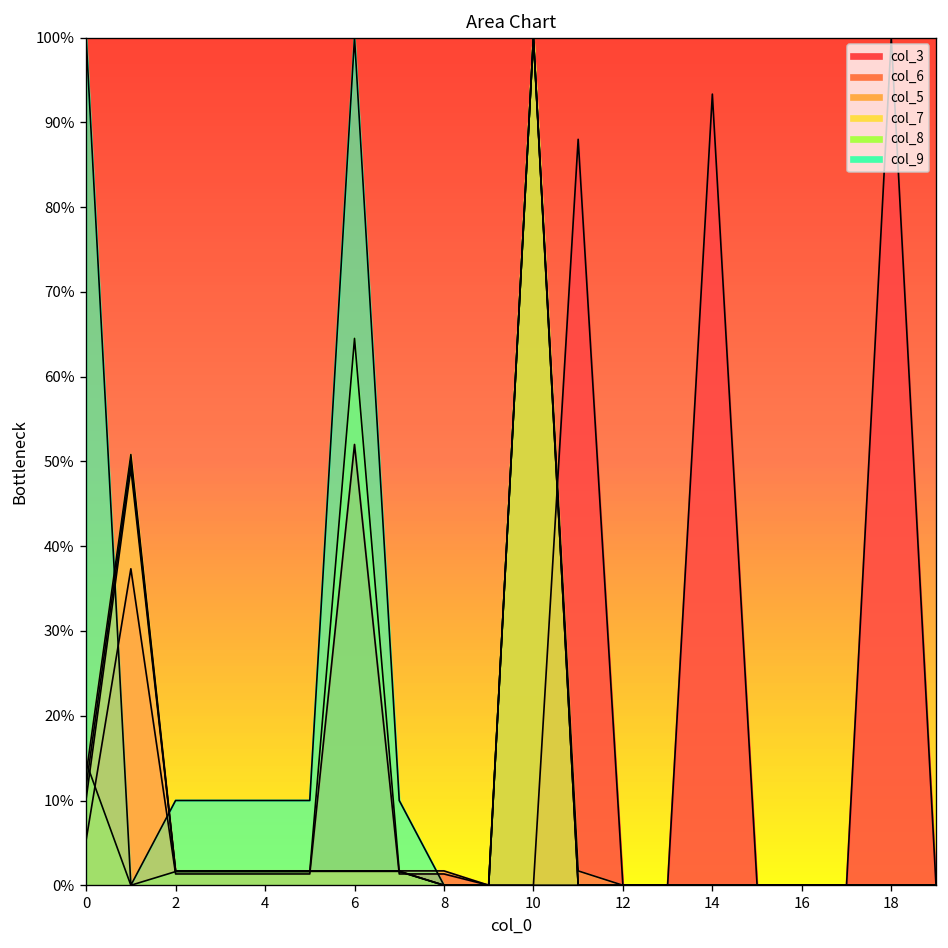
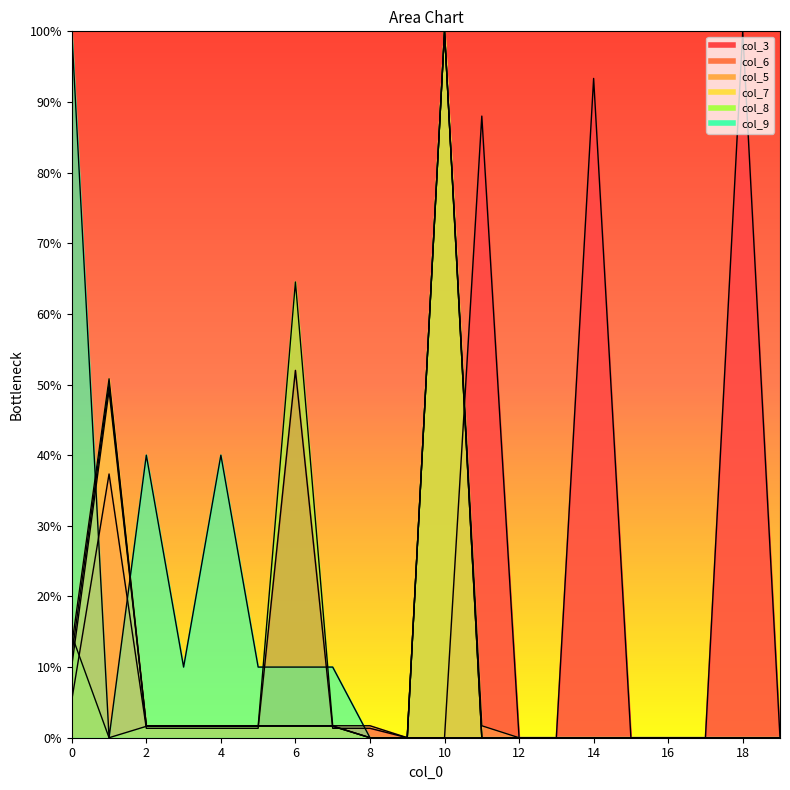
col_9, 2: 10% -> 40%
col_9, 4: 10% -> 40%
col_9, 6: 100% -> 10%
